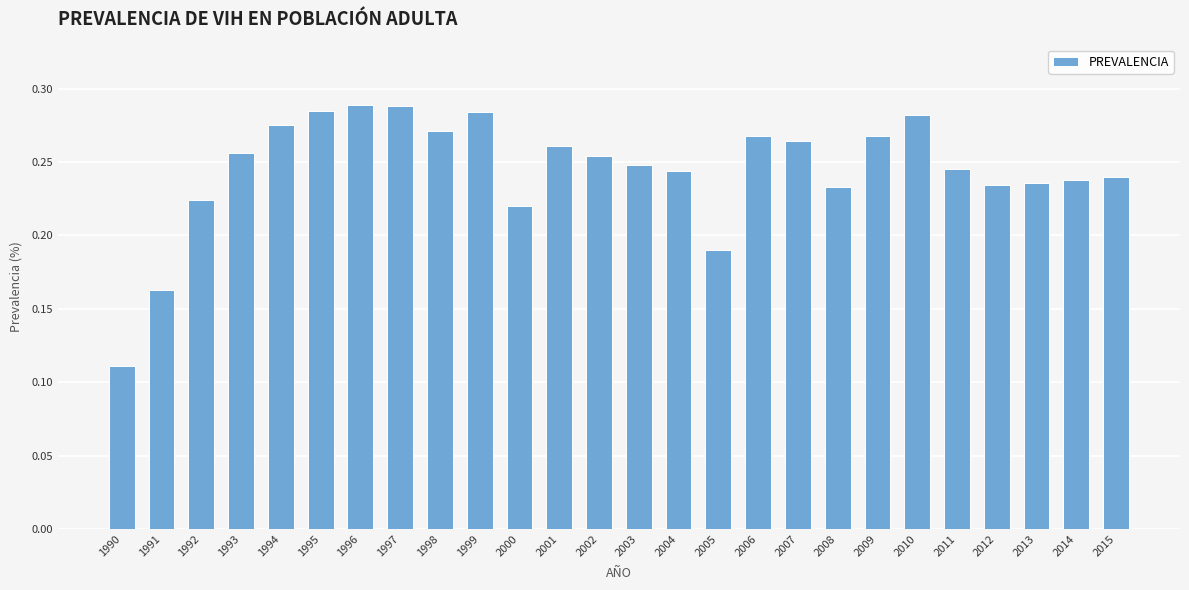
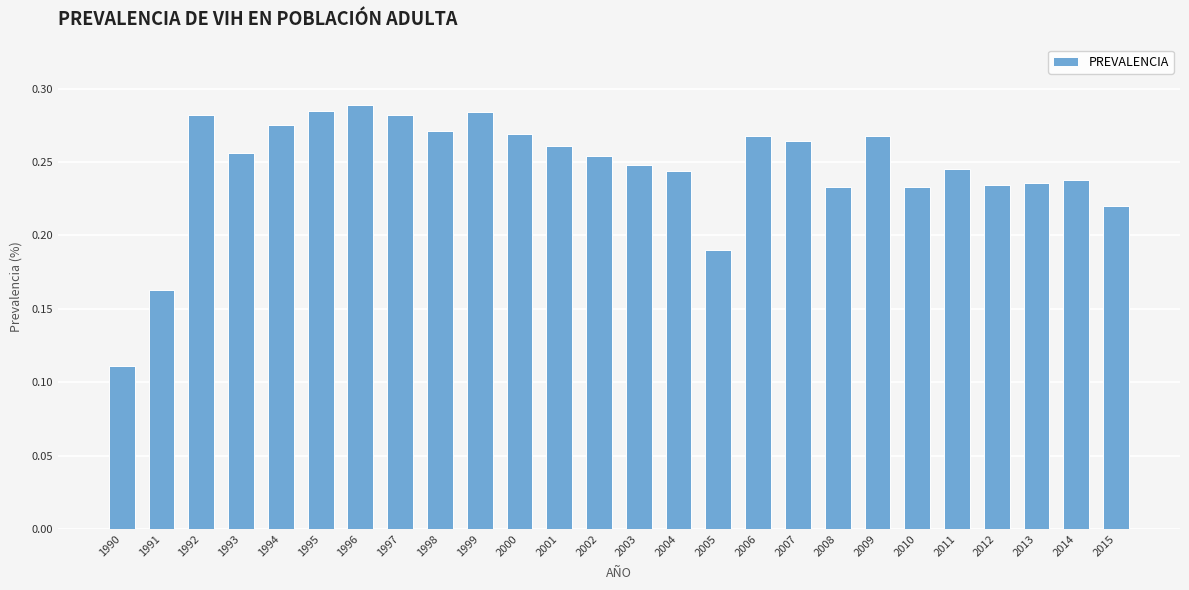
1992: 0.224 -> 0.282
1997: 0.288 -> 0.282
2000: 0.220 -> 0.269
2010: 0.282 -> 0.233
2015: 0.24 -> 0.22
